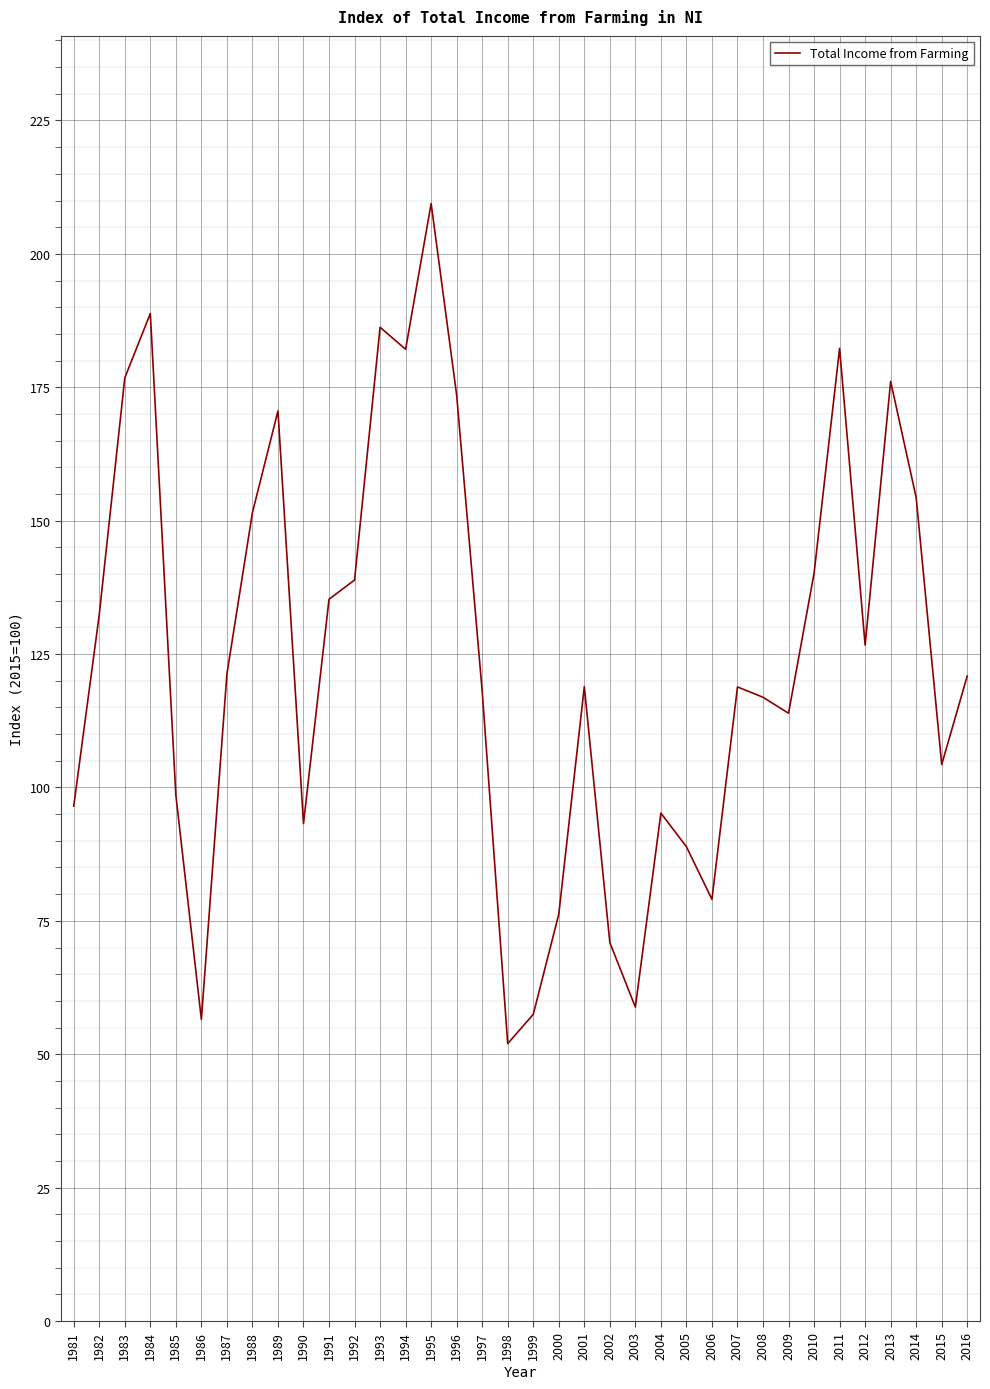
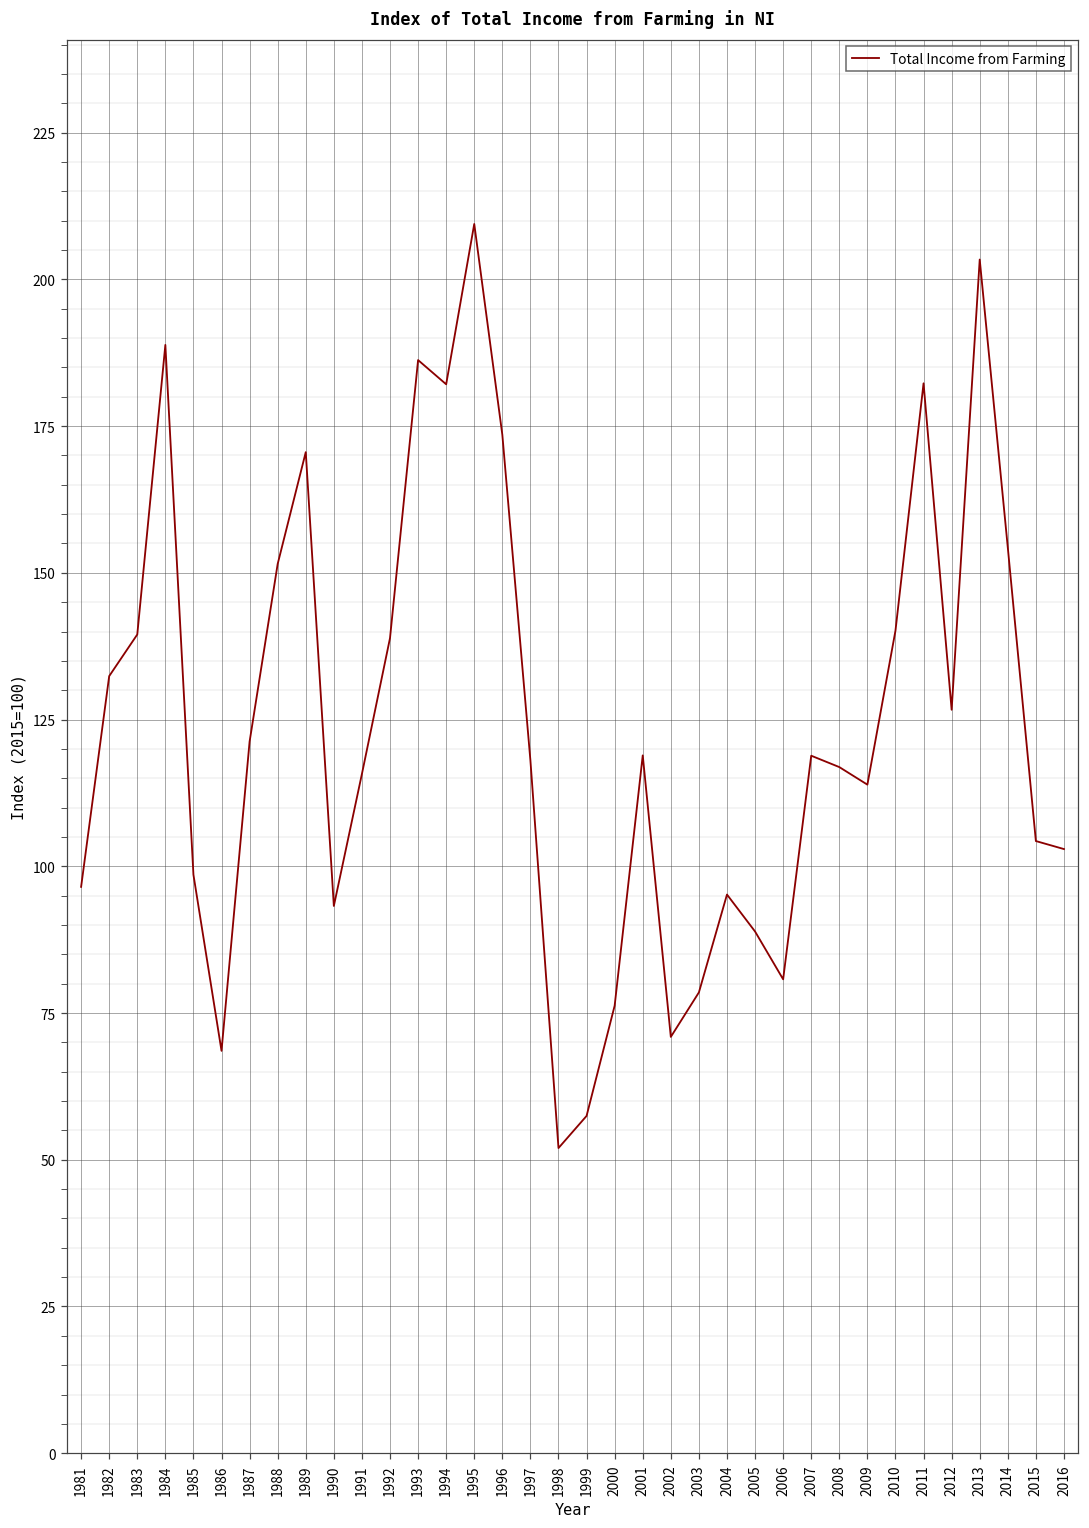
1983: 177 -> 139
1986: 57 -> 69
1991: 135 -> 116
2003: 59 -> 79
2006: 79 -> 81
2013: 176 -> 203
2016: 121 -> 103
